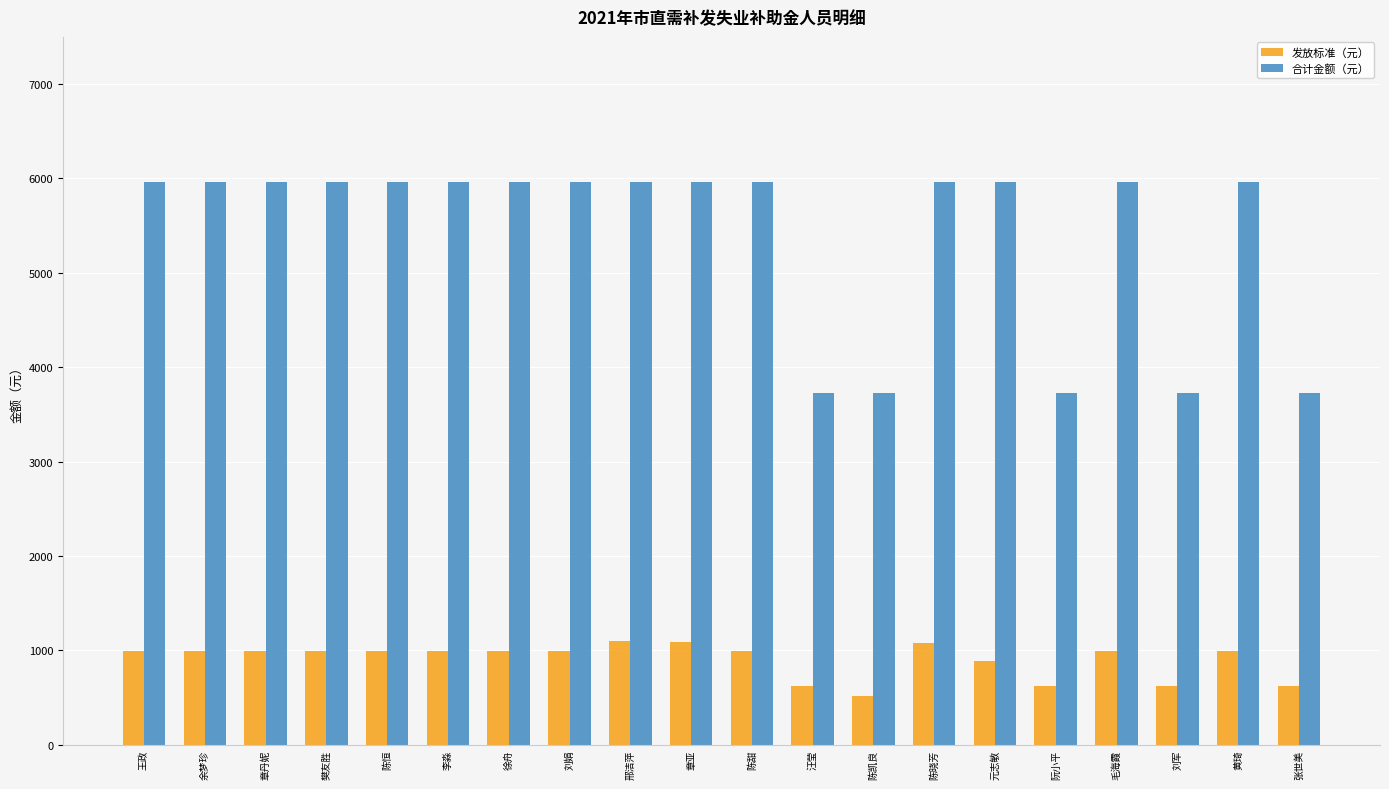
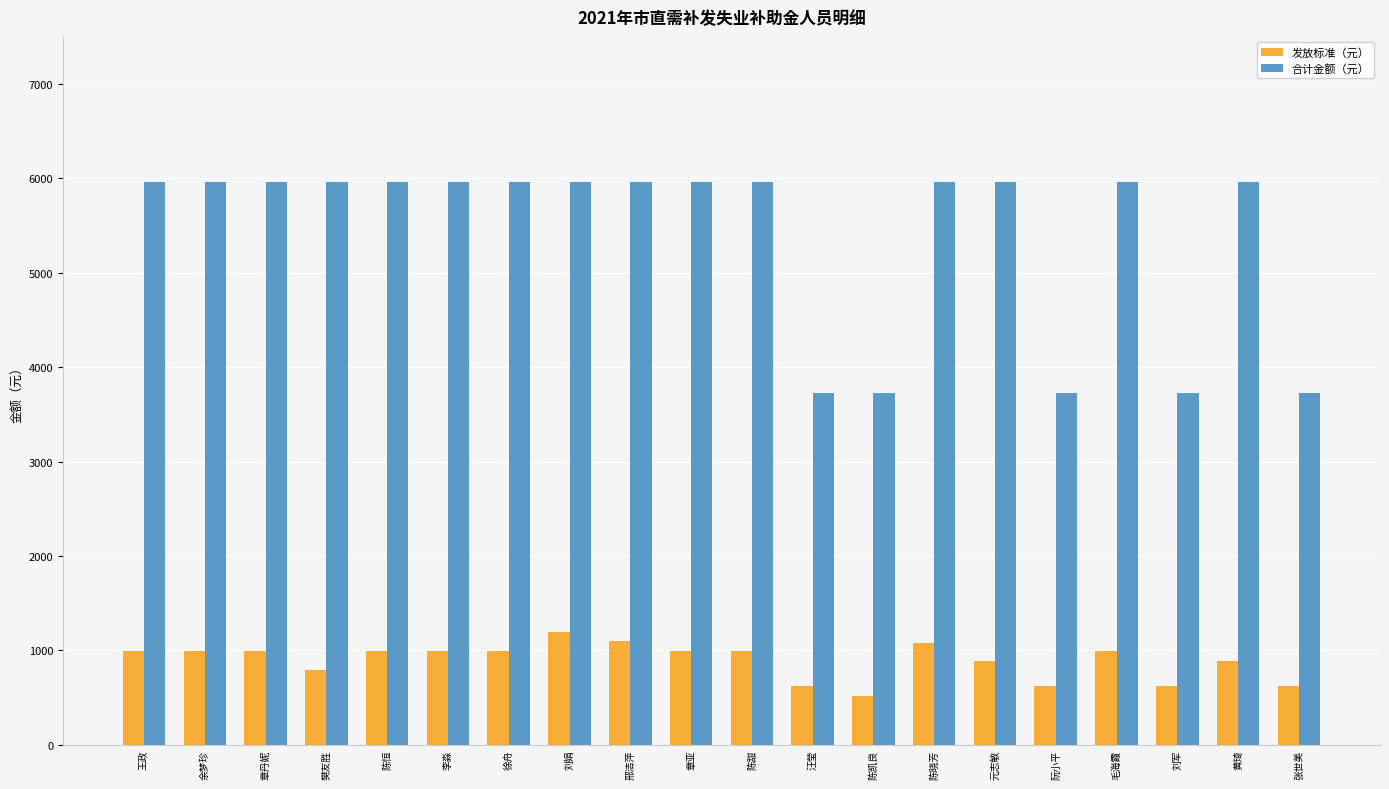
发放标准（元）, 樊友胜: 1000 -> 800
发放标准（元）, 刘娟: 1000 -> 1200
发放标准（元）, 章亚: 1100 -> 1000
发放标准（元）, 黄琦: 1000 -> 900
